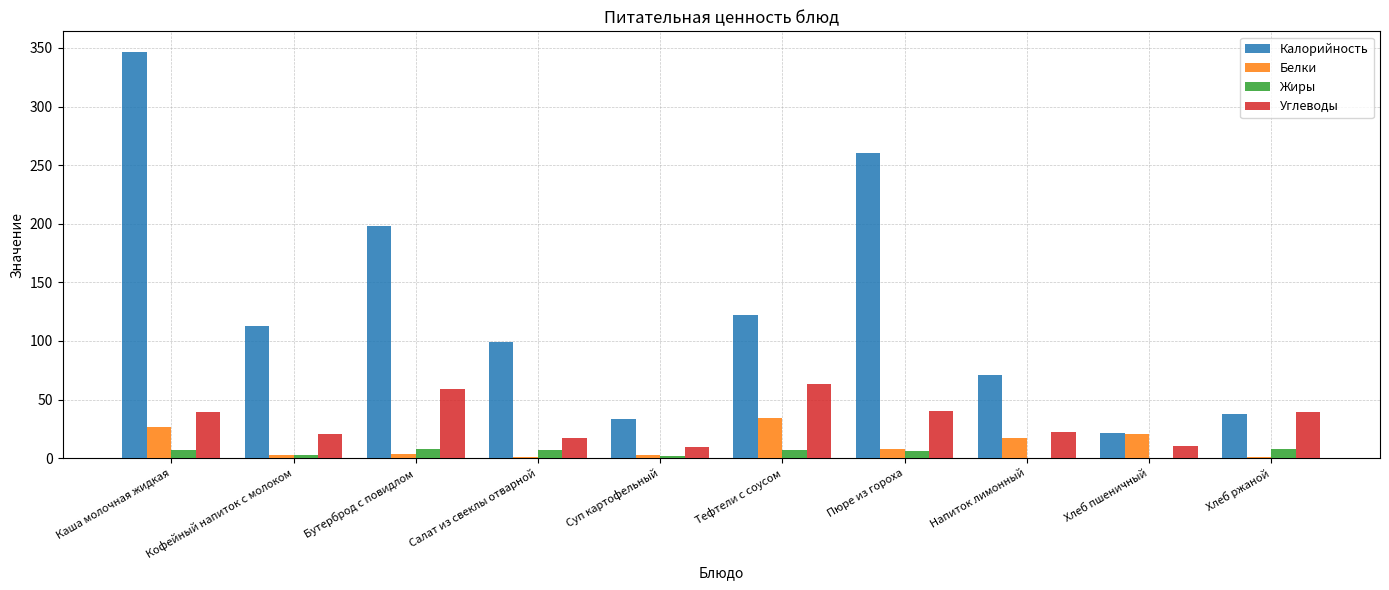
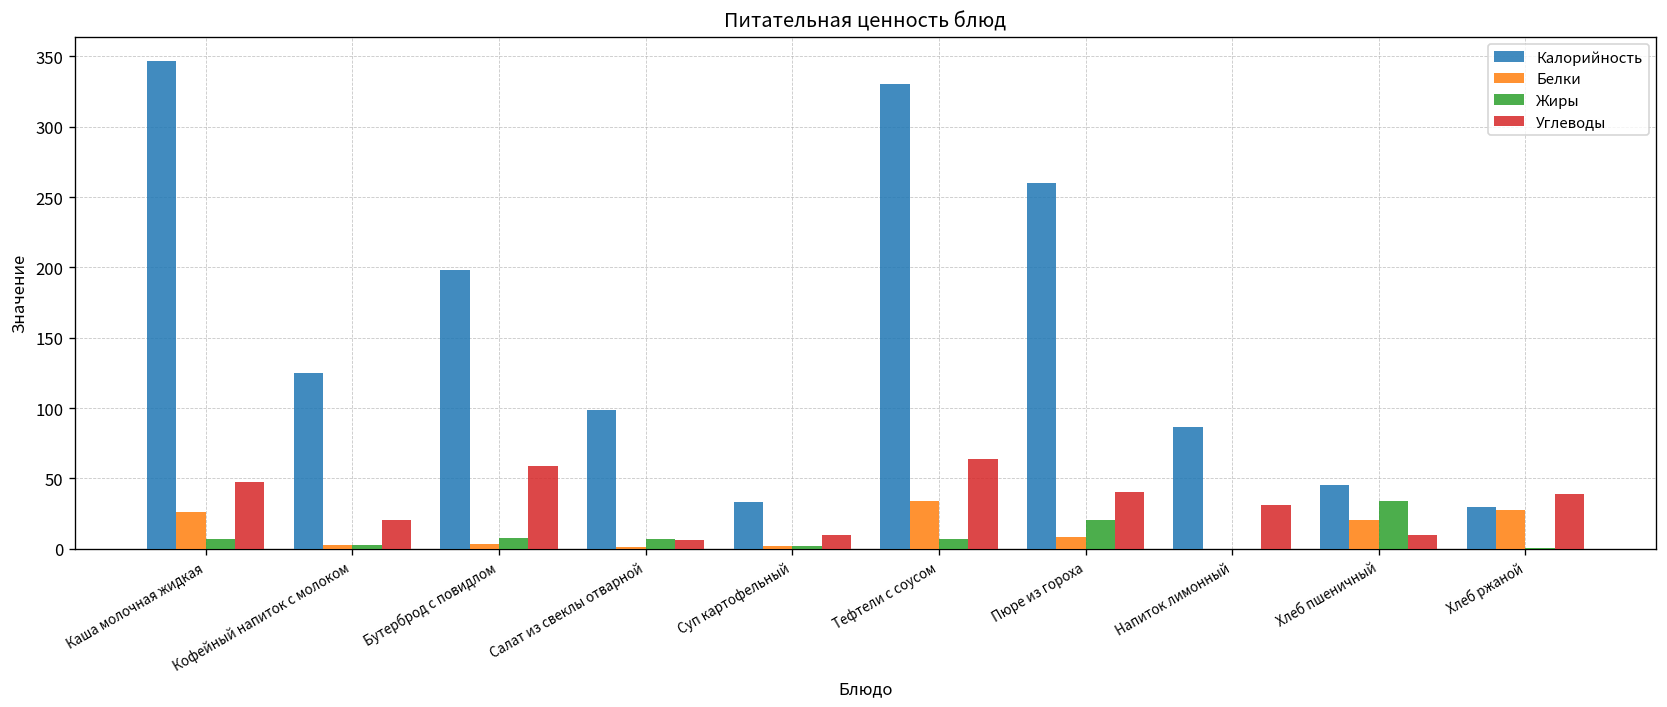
Углеводы, Каша молочная жидкая: 39 -> 48
Калорийность, Кофейный напиток с молоком: 113 -> 125
Углеводы, Салат из свеклы отварной: 17 -> 6
Калорийность, Тефтели с соусом: 122 -> 330
Жиры, Пюре из гороха: 6 -> 21
Калорийность, Напиток лимонный: 71 -> 86
Белки, Напиток лимонный: 17 -> 0
Углеводы, Напиток лимонный: 22 -> 31
Калорийность, Хлеб пшеничный: 21 -> 45
Жиры, Хлеб пшеничный: 0 -> 34
Калорийность, Хлеб ржаной: 38 -> 30
Белки, Хлеб ржаной: 1 -> 27
Жиры, Хлеб ржаной: 8 -> 0
